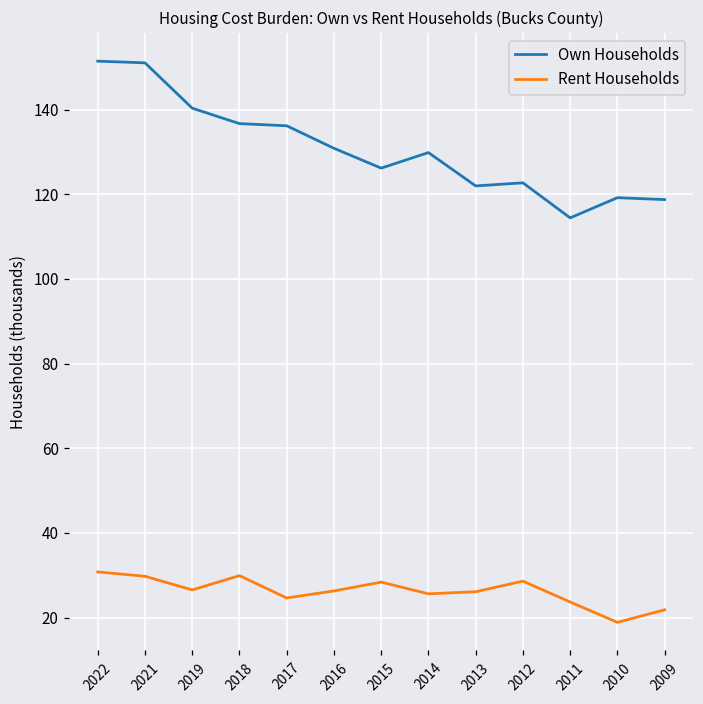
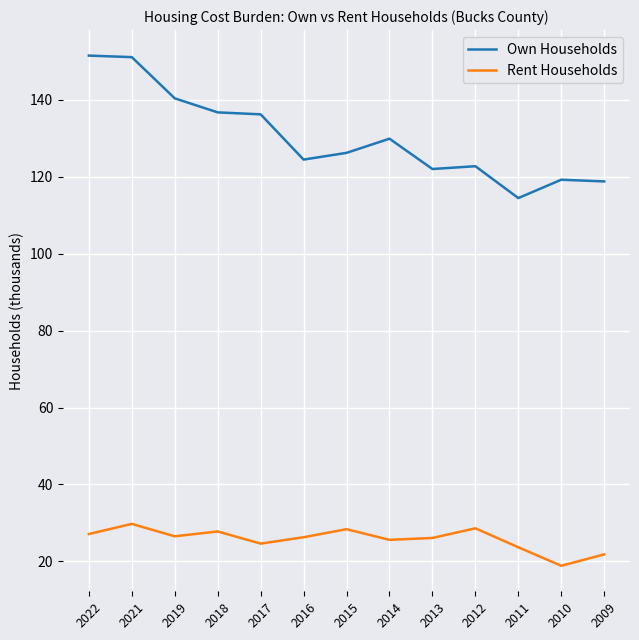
Rent Households, 2022: 31 -> 27
Rent Households, 2018: 30 -> 28
Own Households, 2016: 131 -> 124
